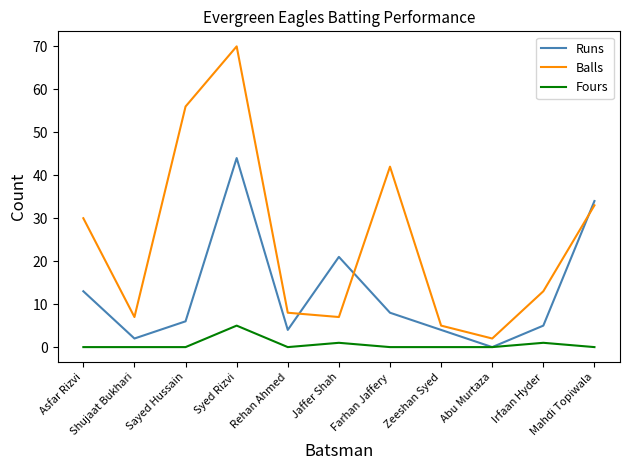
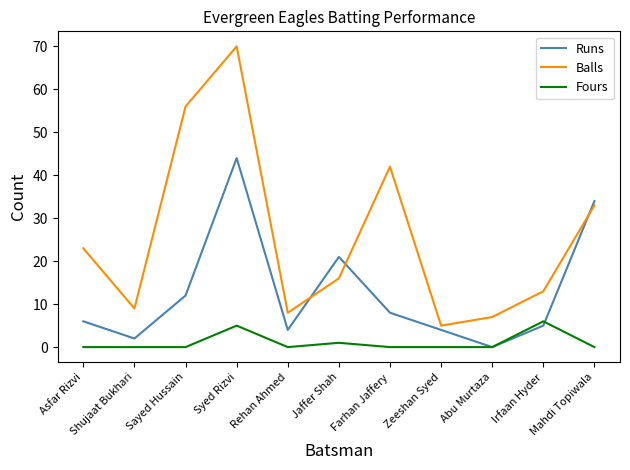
Runs, Asfar Rizvi: 13 -> 6
Balls, Asfar Rizvi: 30 -> 23
Balls, Shujaat Bukhari: 7 -> 9
Runs, Sayed Hussain: 6 -> 12
Balls, Jaffer Shah: 7 -> 16
Balls, Abu Murtaza: 2 -> 7
Fours, Irfaan Hyder: 1 -> 6
